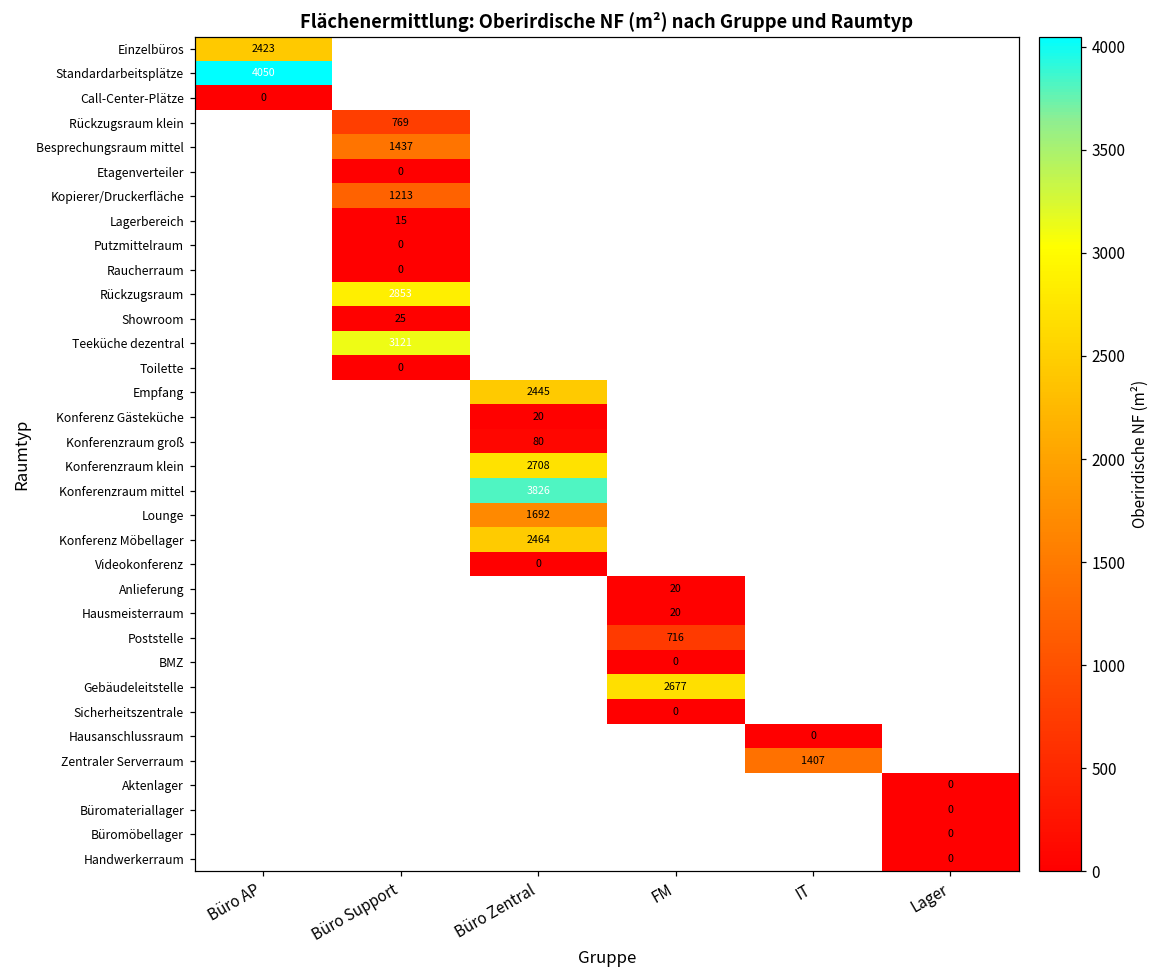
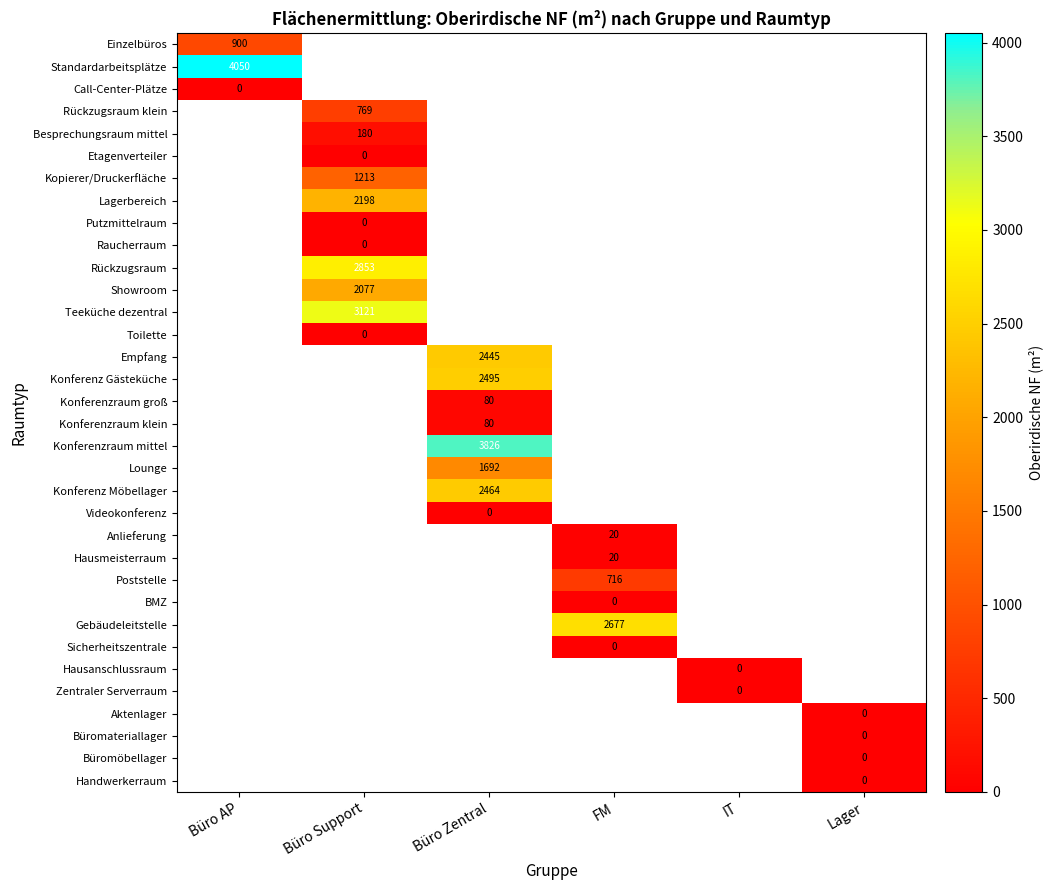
Einzelbüros, Büro AP: 2423 -> 900
Besprechungsraum mittel, Büro Support: 1437 -> 180
Lagerbereich, Büro Support: 15 -> 2198
Showroom, Büro Support: 25 -> 2077
Konferenz Gästeküche, Büro Zentral: 20 -> 2495
Konferenzraum klein, Büro Zentral: 2708 -> 80
Zentraler Serverraum, IT: 1407 -> 0
